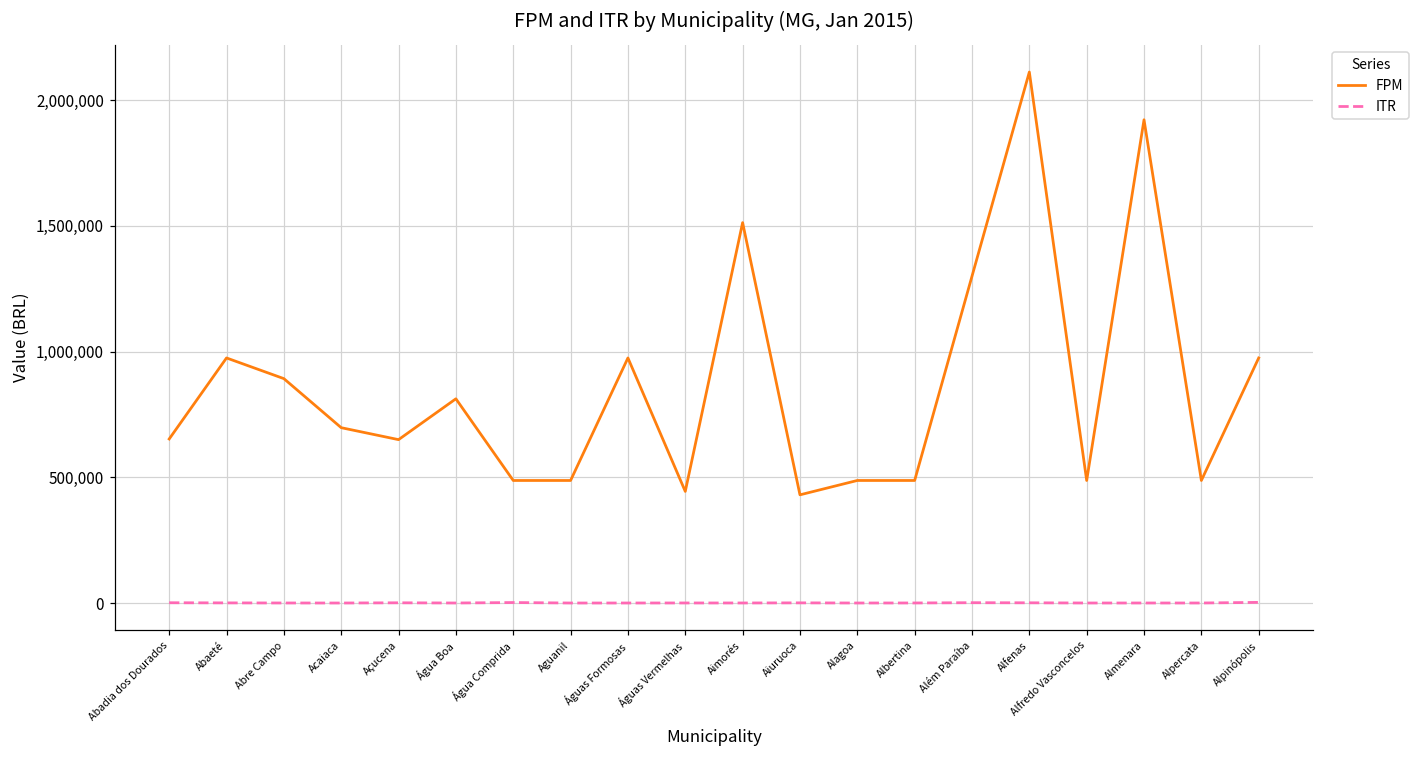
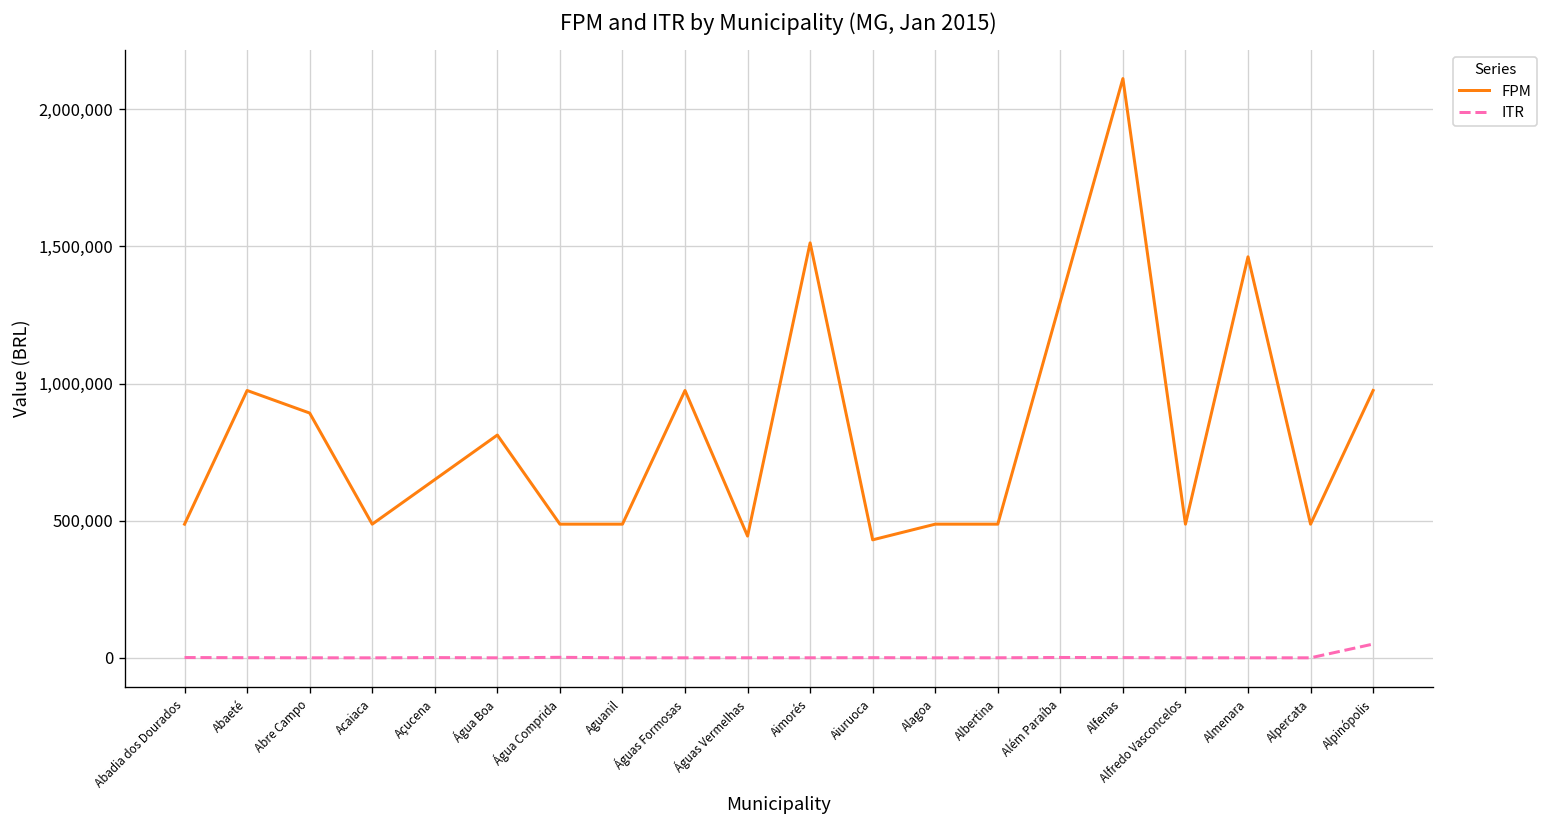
FPM, Abadia dos Dourados: 650,000 -> 490,000
FPM, Acaiaca: 700,000 -> 490,000
FPM, Almenara: 1,920,000 -> 1,460,000
ITR, Alpinópolis: 0 -> 50,000
